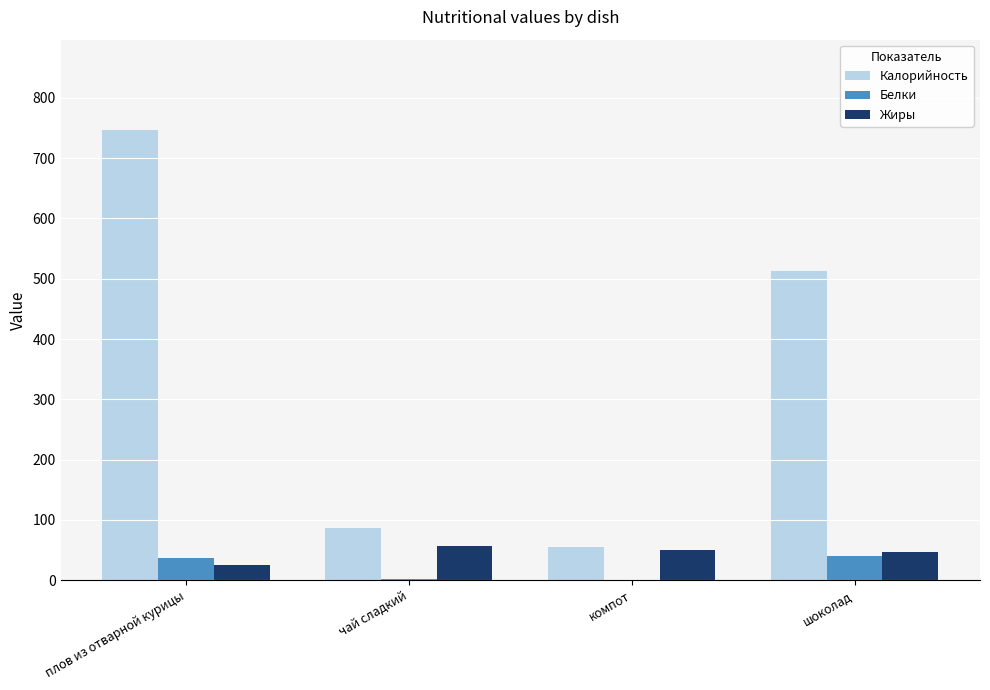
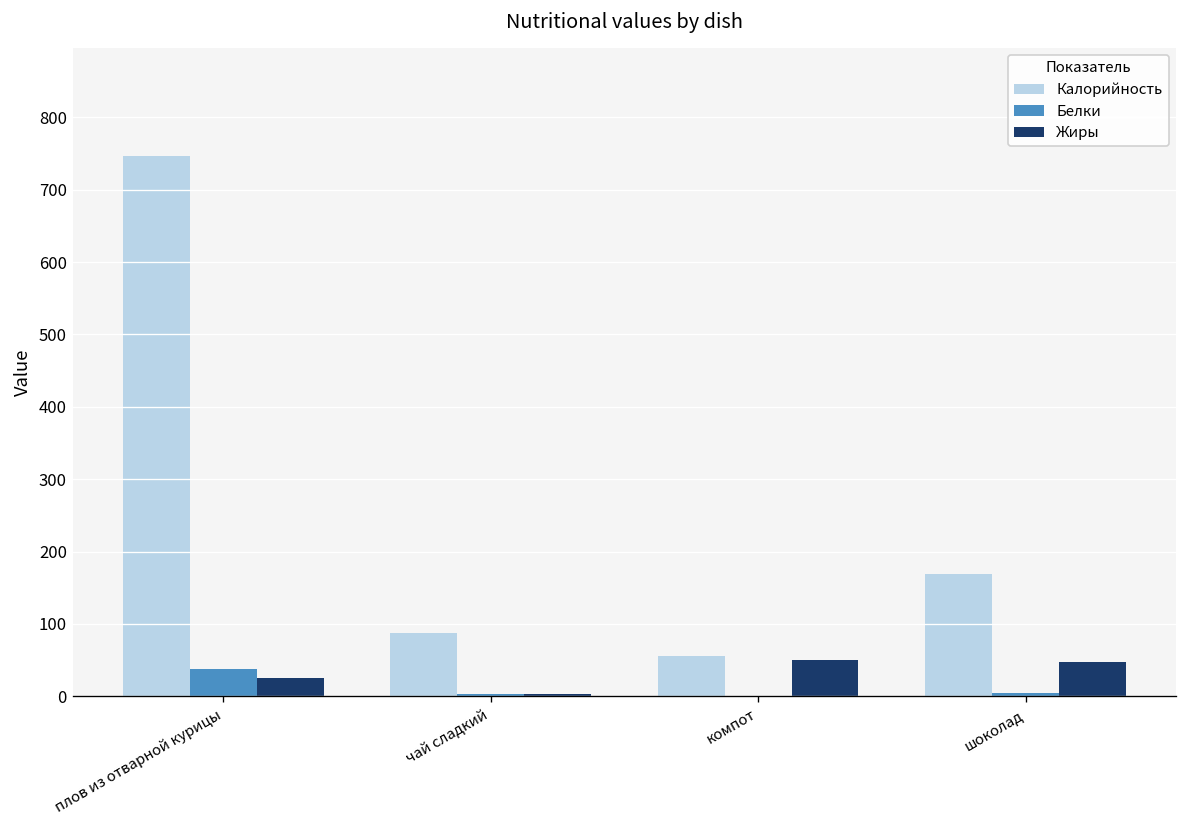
Жиры, чай сладкий: 60 -> 0
Калорийность, шоколад: 510 -> 170
Белки, шоколад: 40 -> 0
